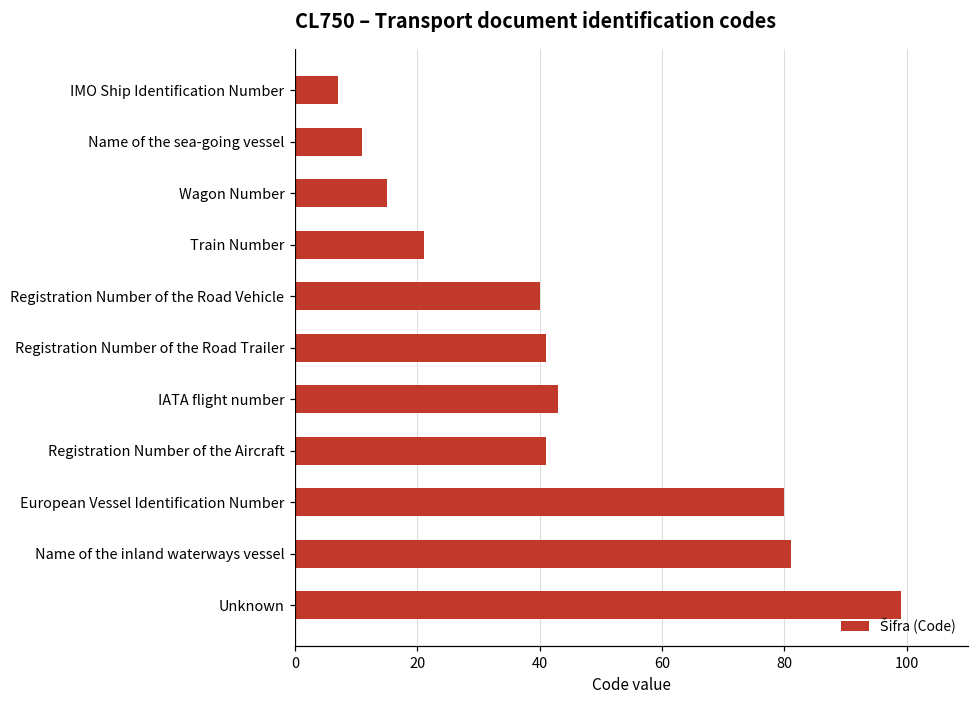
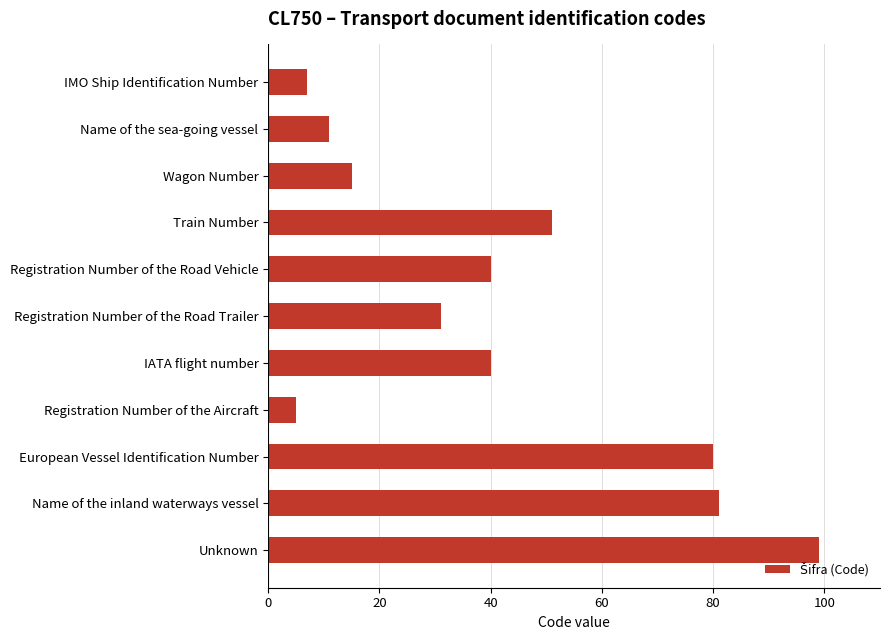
Train Number: 21 -> 51
Registration Number of the Road Trailer: 41 -> 31
IATA flight number: 43 -> 40
Registration Number of the Aircraft: 41 -> 5
